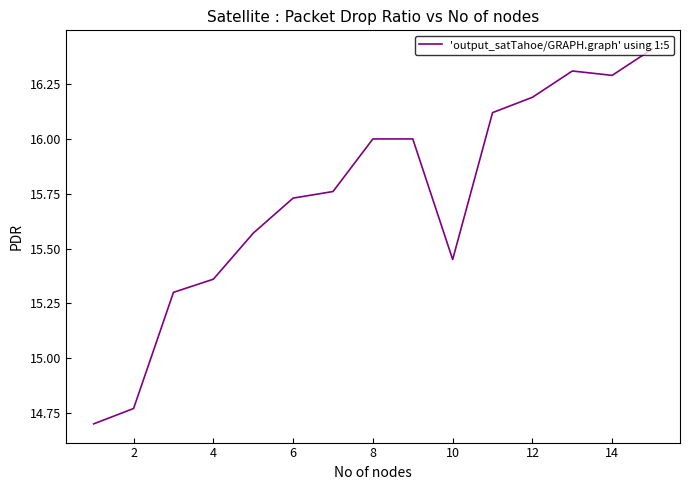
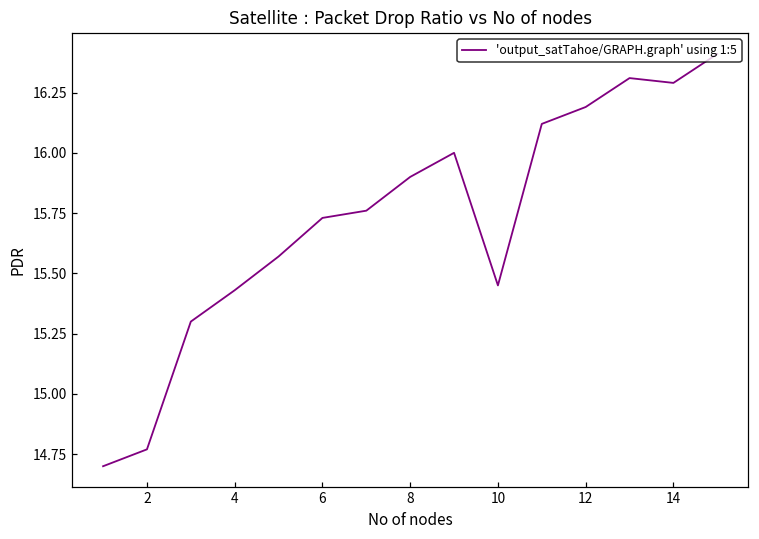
4: 15.36 -> 15.43
8: 16.0 -> 15.9
